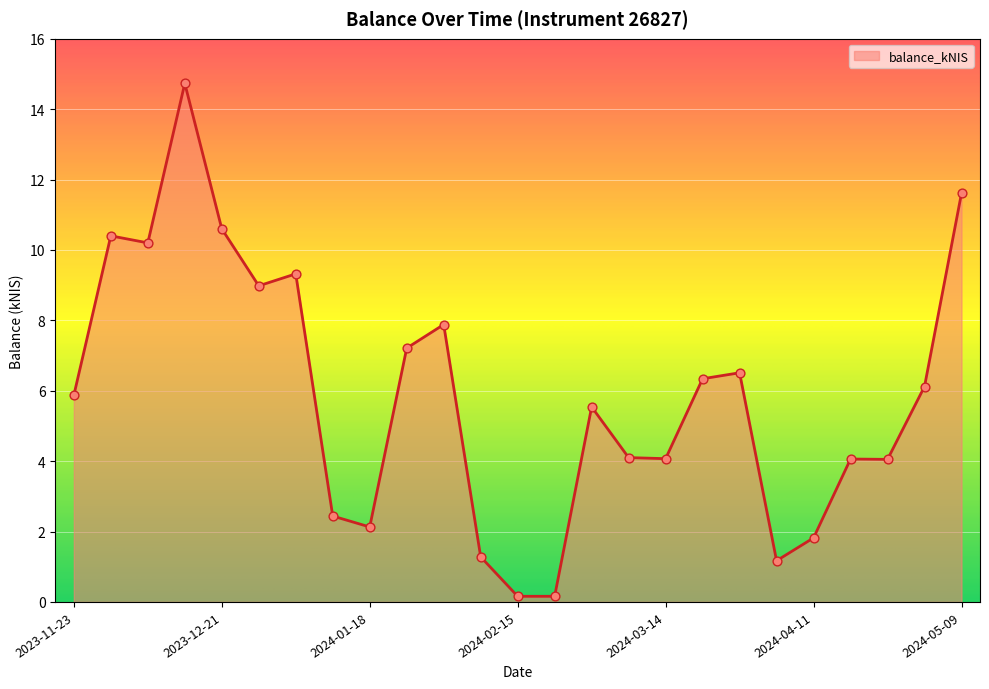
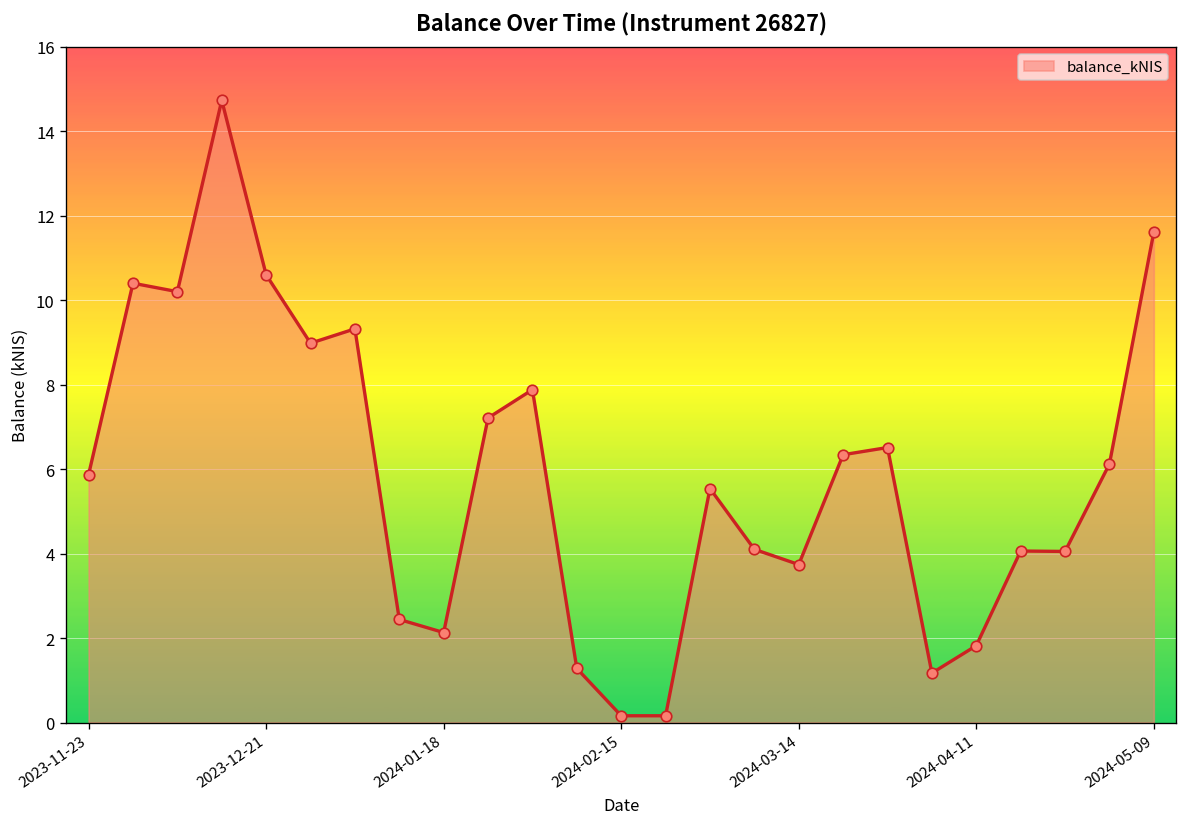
2024-03-14: 4.1 -> 3.7
